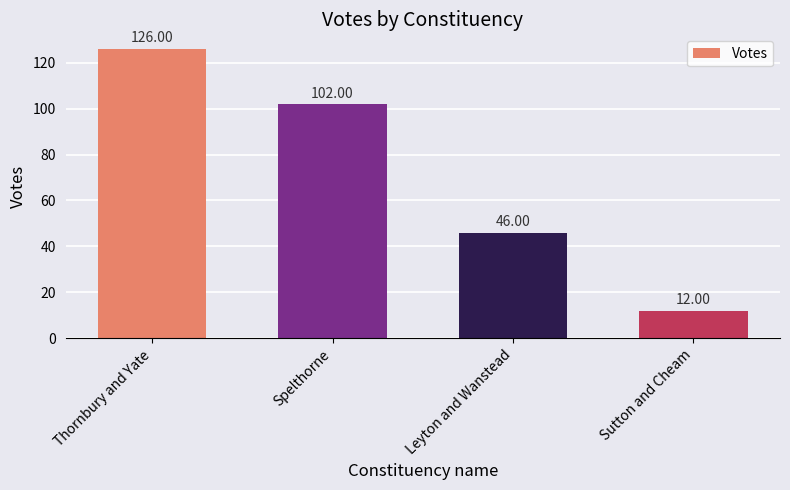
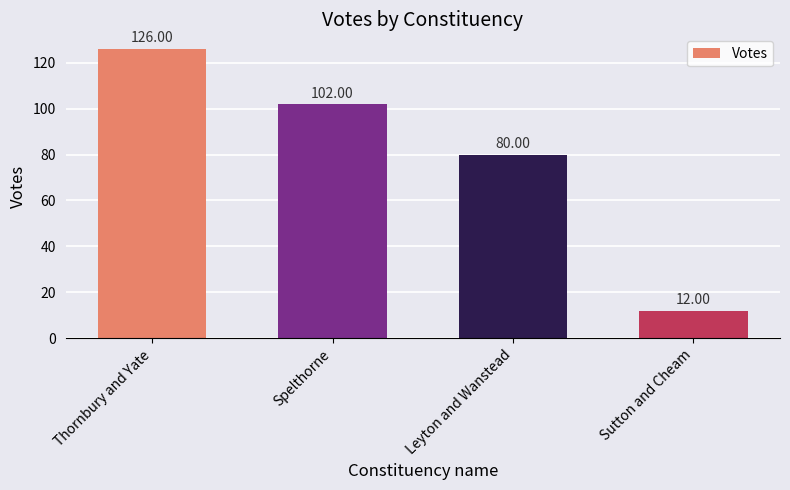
Leyton and Wanstead: 46.00 -> 80.00
